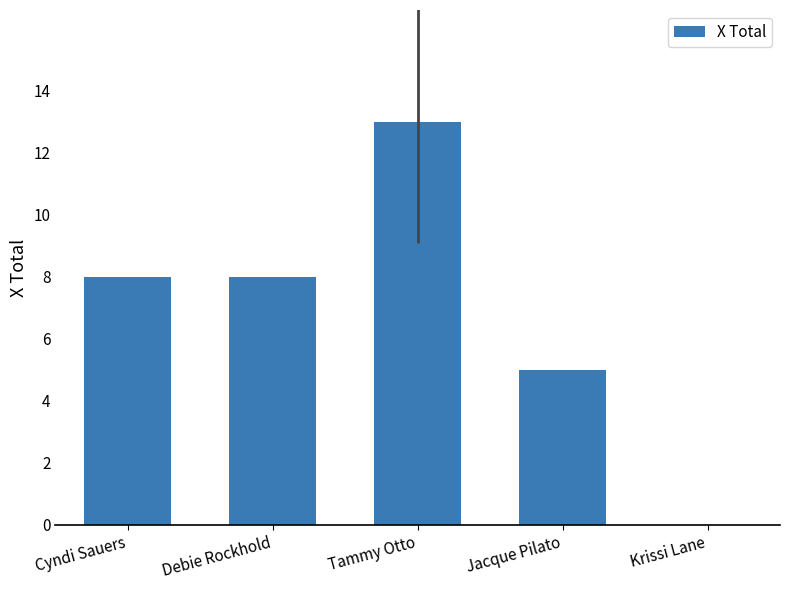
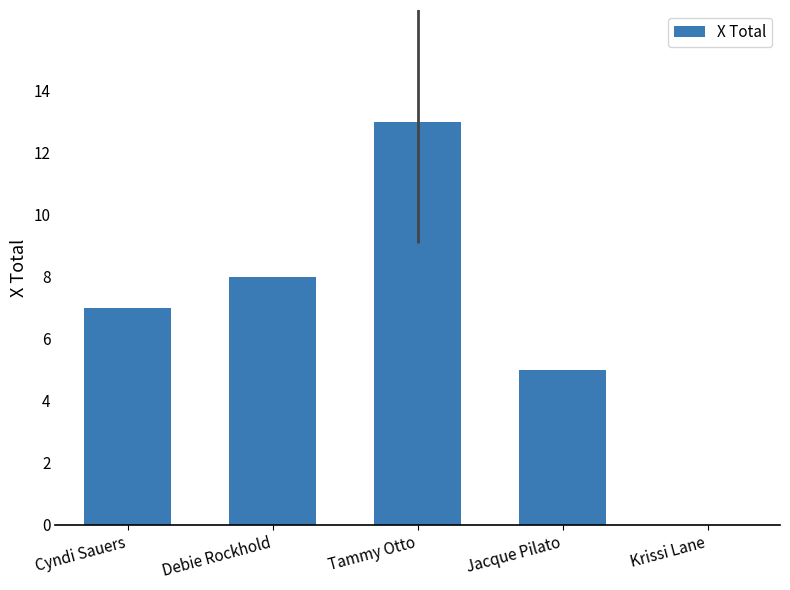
Cyndi Sauers: 8 -> 7
